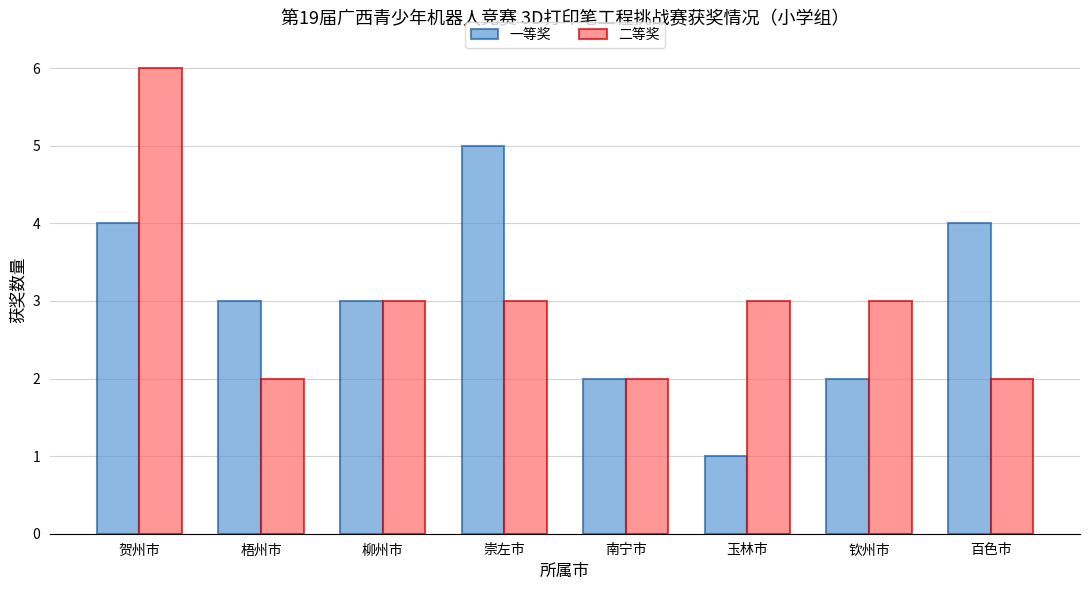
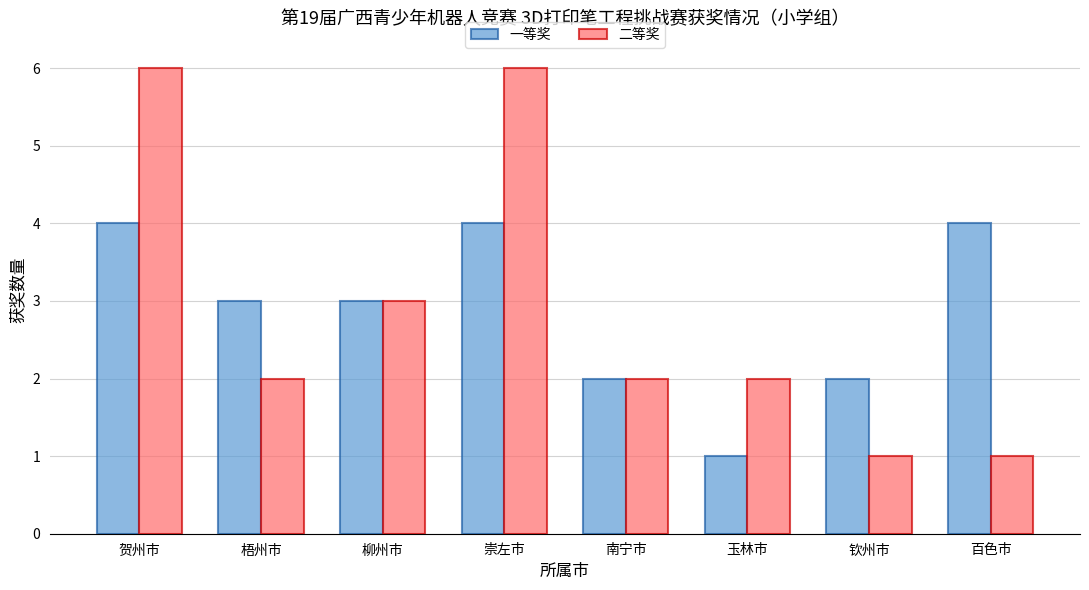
一等奖, 崇左市: 5 -> 4
二等奖, 崇左市: 3 -> 6
二等奖, 玉林市: 3 -> 2
二等奖, 钦州市: 3 -> 1
二等奖, 百色市: 2 -> 1
